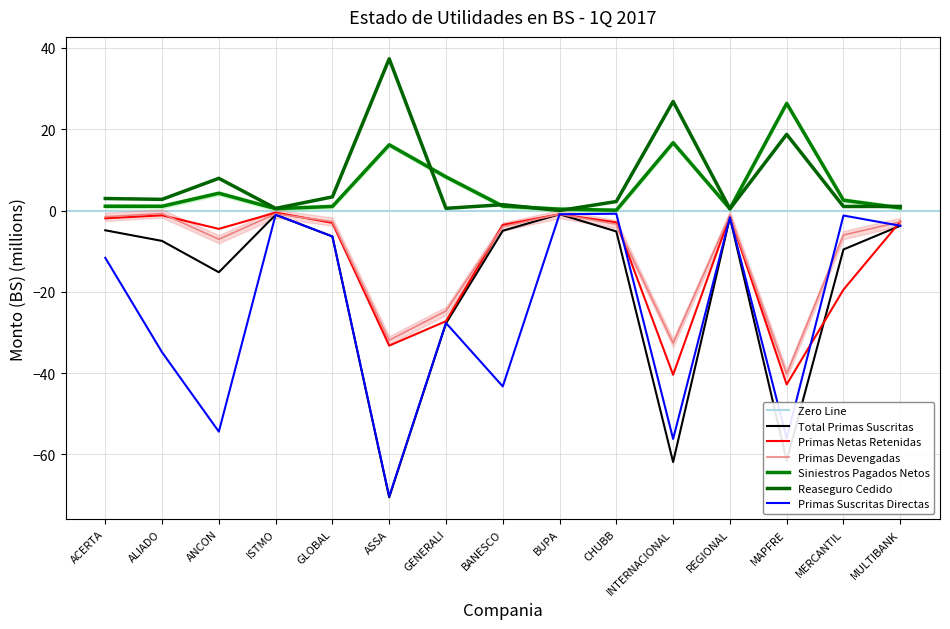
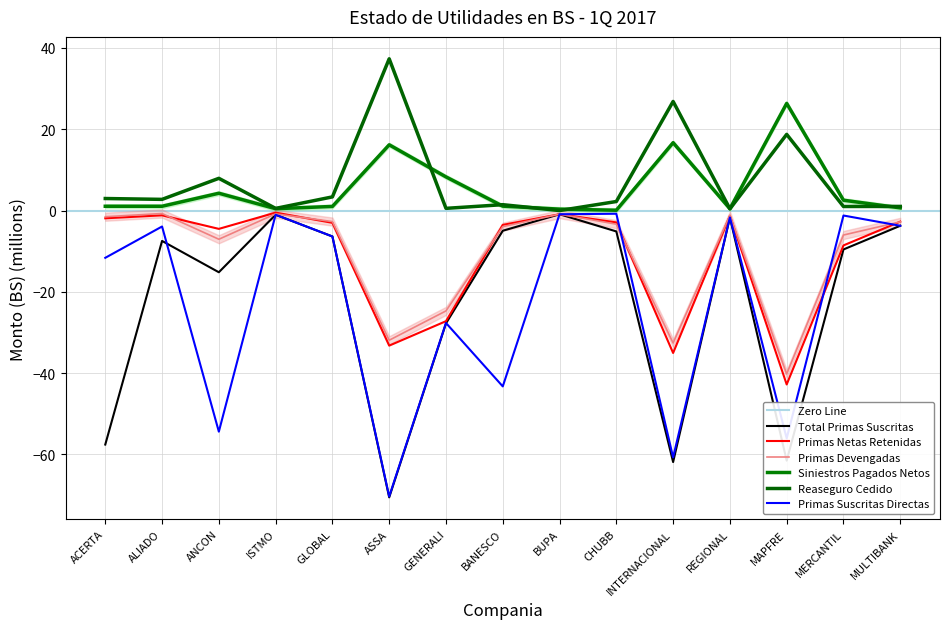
Total Primas Suscritas, ACERTA: -5 -> -58
Primas Suscritas Directas, ALIADO: -35 -> -4
Primas Netas Retenidas, INTERNACIONAL: -40 -> -35
Primas Suscritas Directas, INTERNACIONAL: -56 -> -61
Primas Netas Retenidas, MERCANTIL: -19 -> -9
